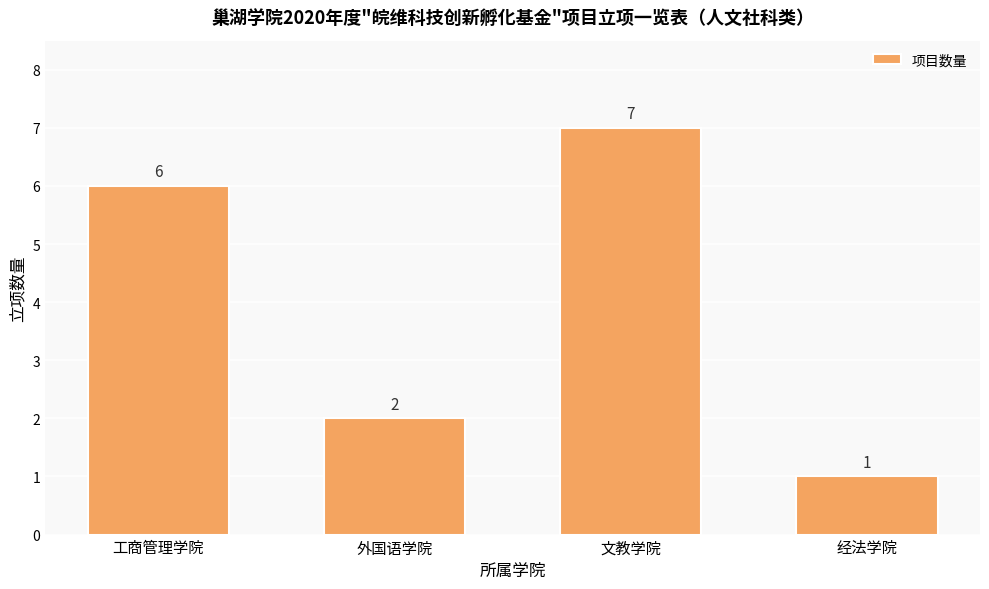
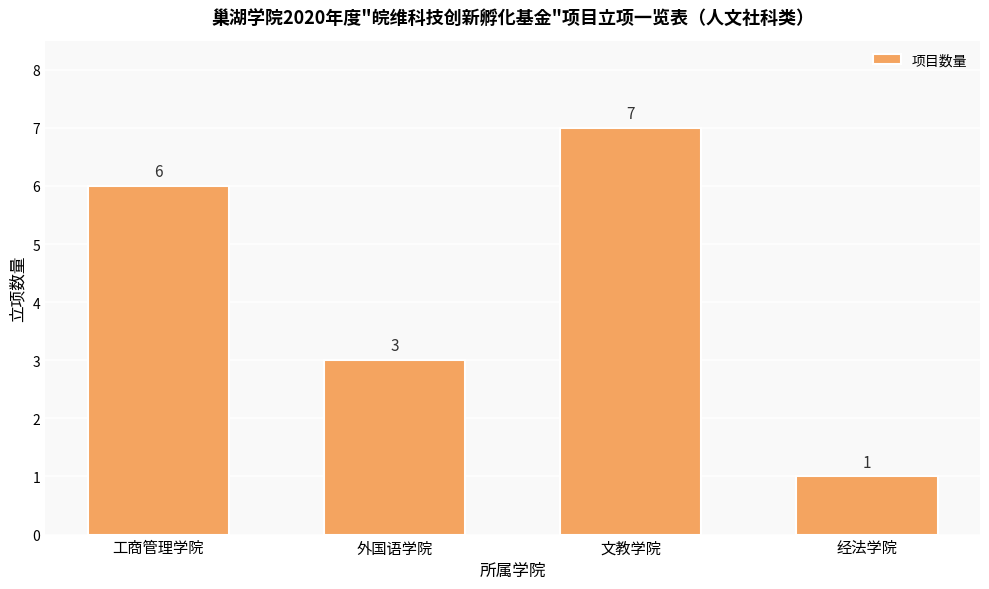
外国语学院: 2 -> 3
